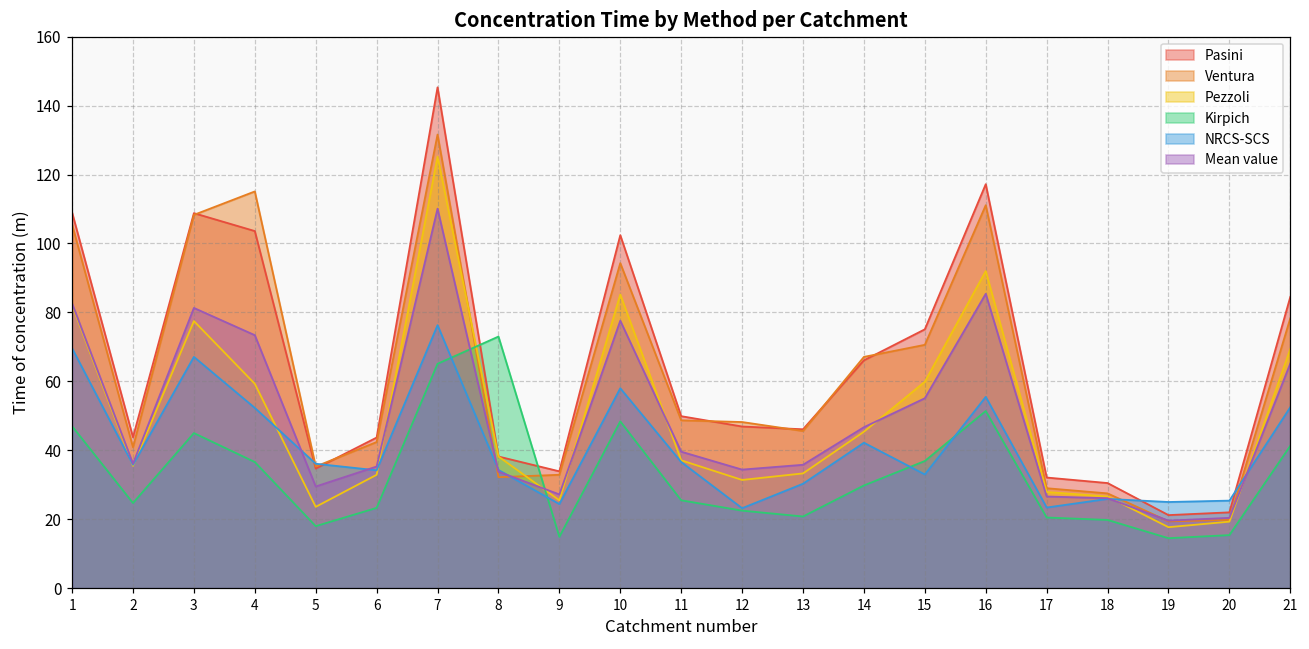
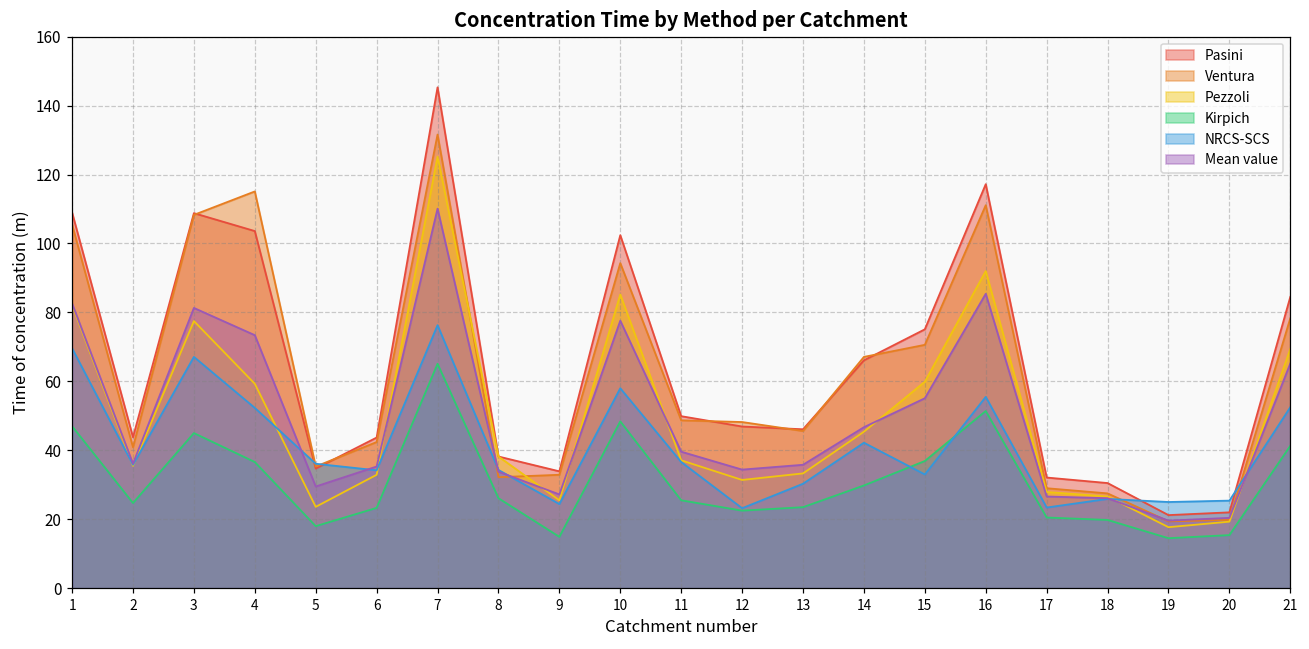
Kirpich, 8: 73 -> 26
Kirpich, 13: 21 -> 24
